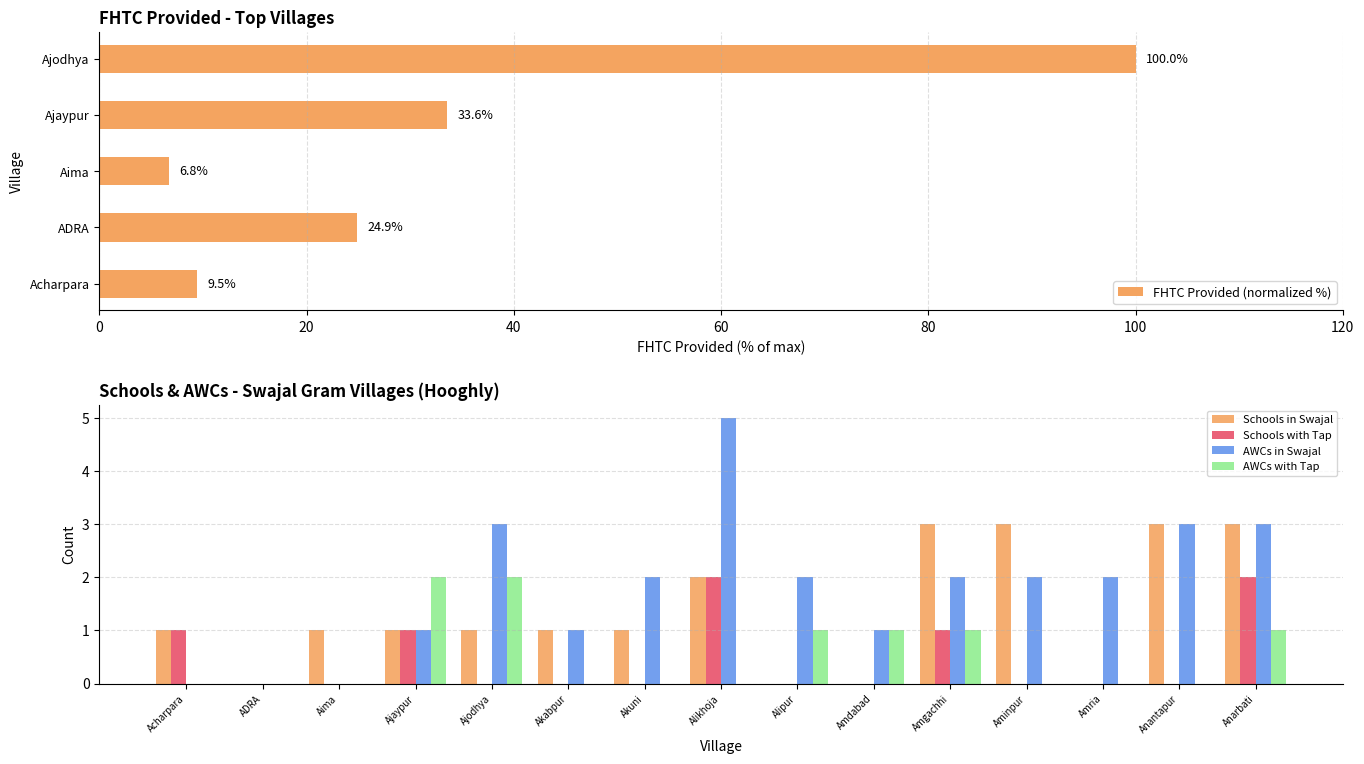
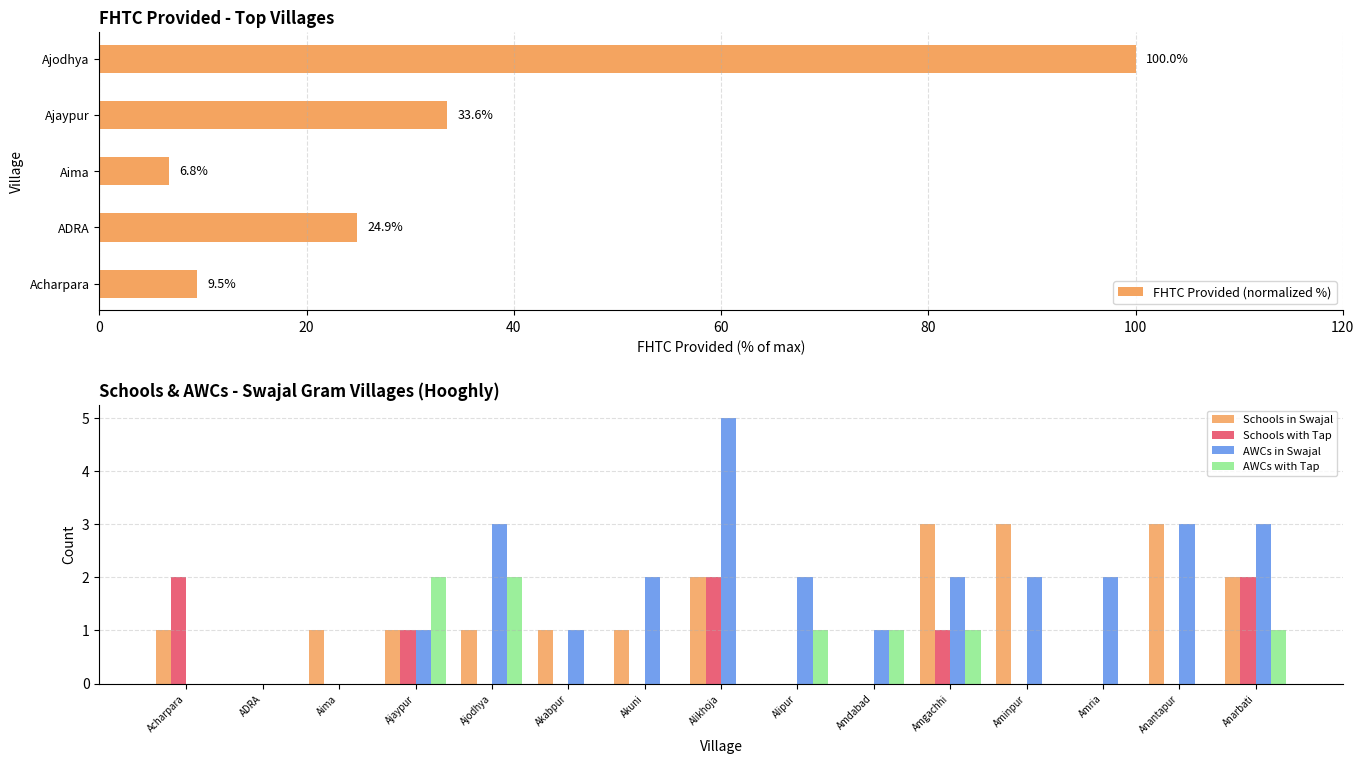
Schools & AWCs - Swajal Gram Villages (Hooghly), Schools with Tap, Acharpara: 1 -> 2
Schools & AWCs - Swajal Gram Villages (Hooghly), Schools in Swajal, Anarbati: 3 -> 2
